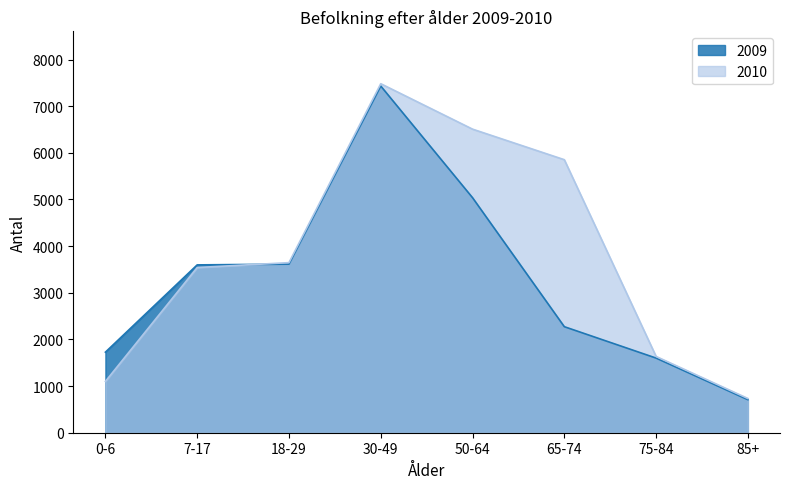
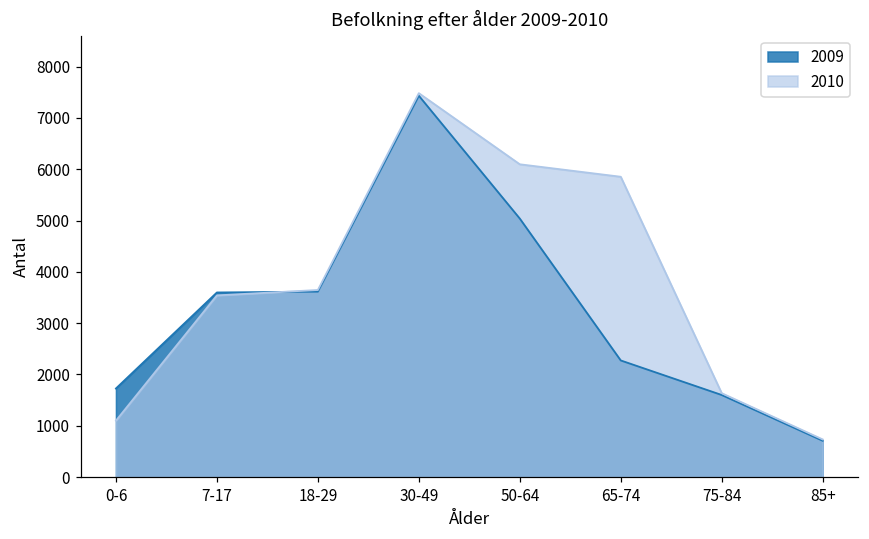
2010, 50-64: 6500 -> 6100
